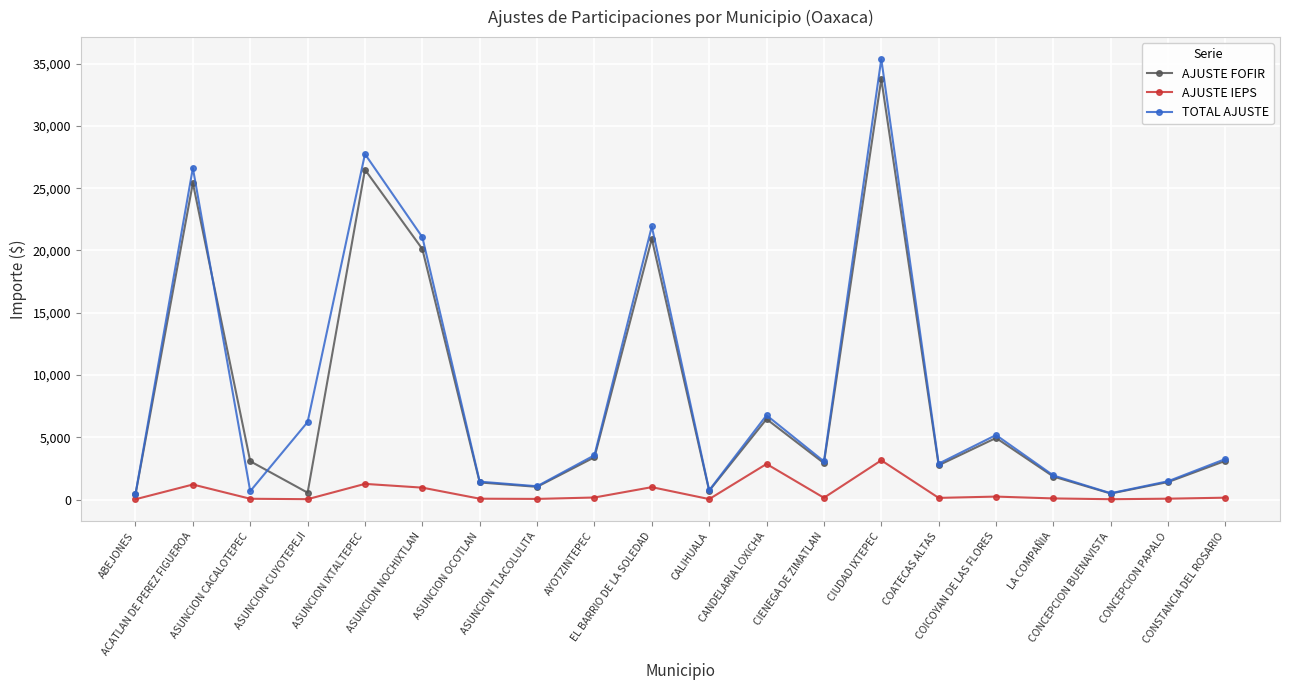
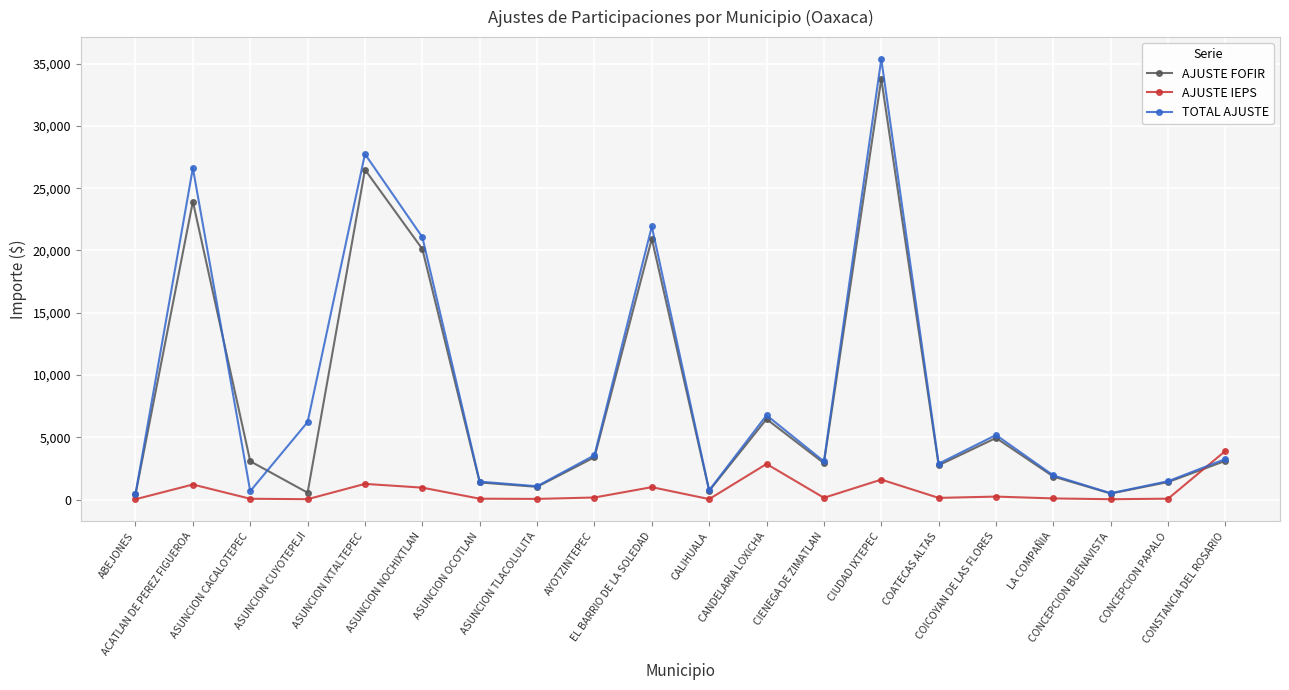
AJUSTE FOFIR, ACATLAN DE PEREZ FIGUEROA: 25,400 -> 23,900
AJUSTE IEPS, CIUDAD IXTEPEC: 3,100 -> 1,600
AJUSTE IEPS, CONSTANCIA DEL ROSARIO: 100 -> 3,900
